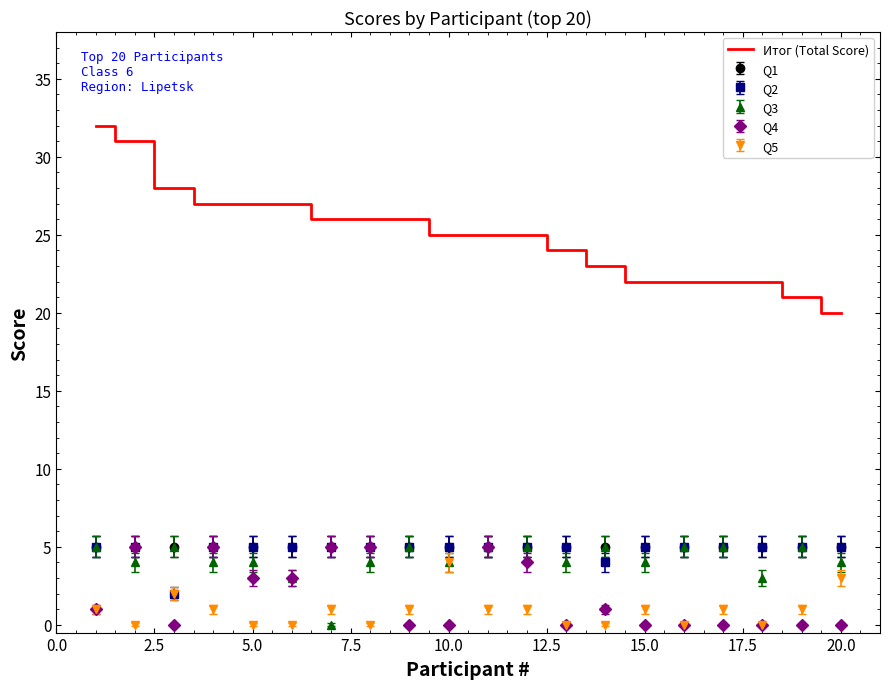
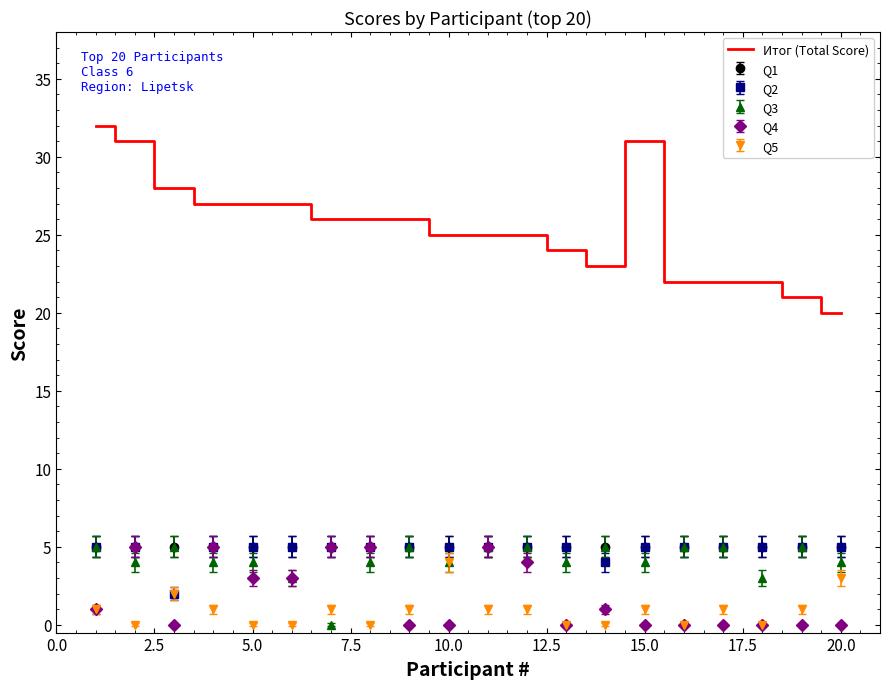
Итог (Total Score), 15.0: 22 -> 31
